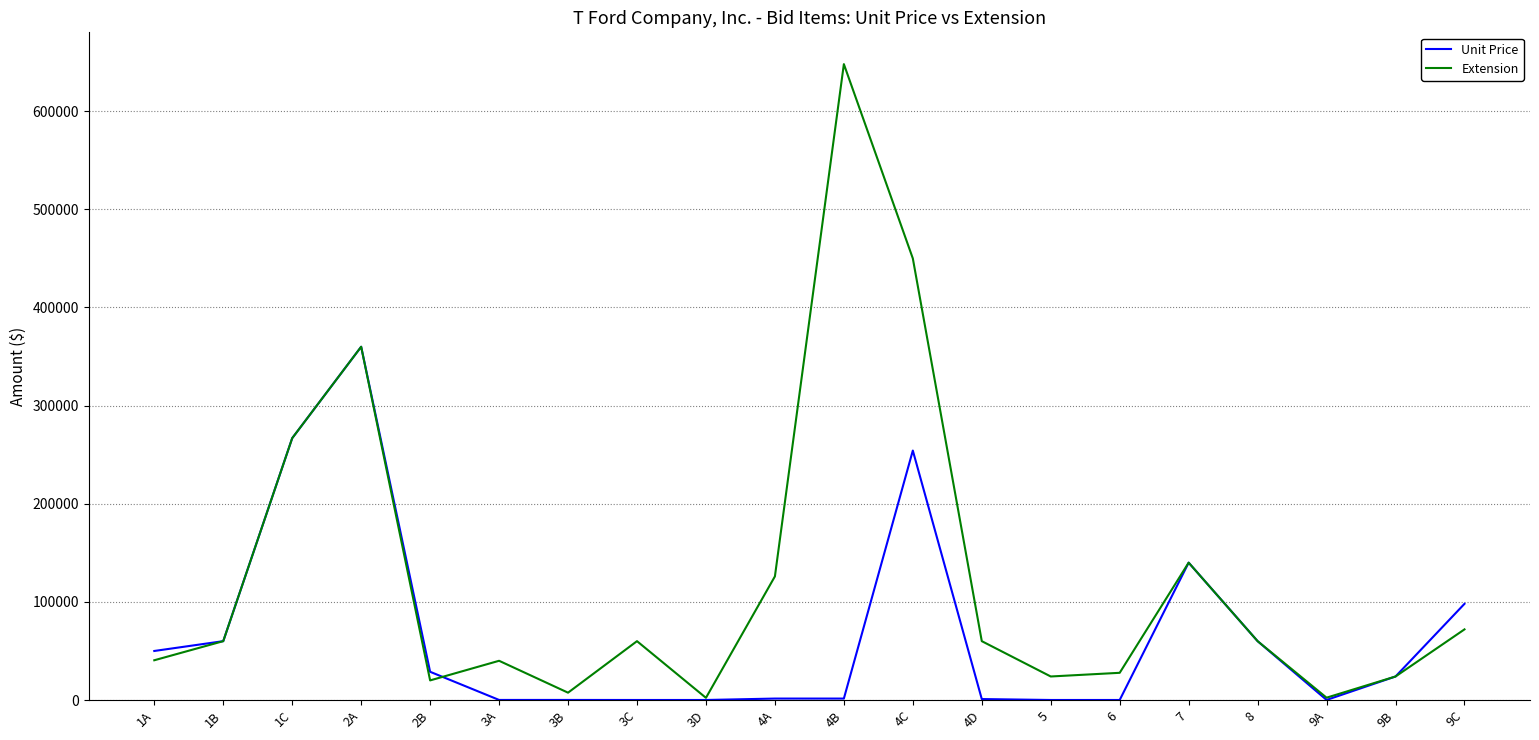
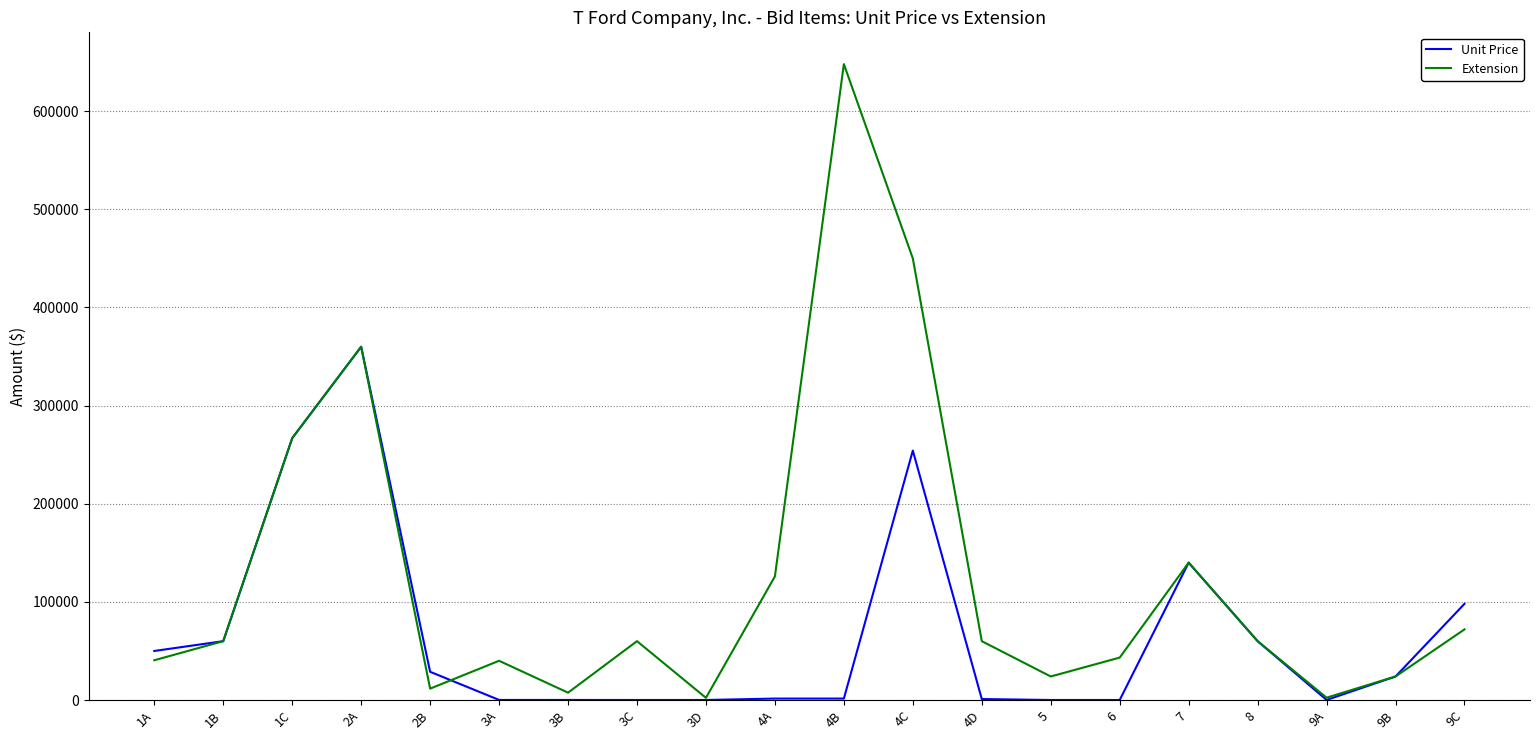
Extension, 2B: 20000 -> 10000
Extension, 6: 30000 -> 40000
